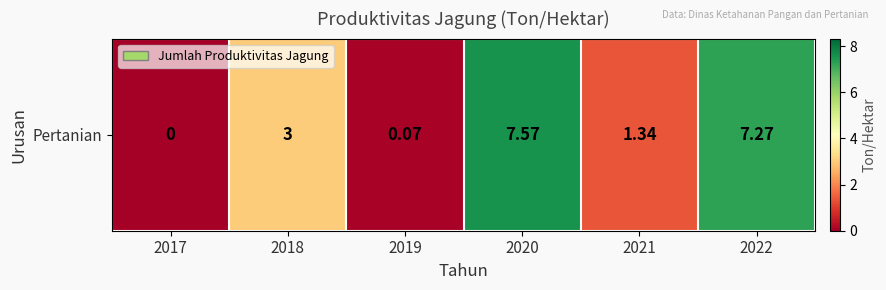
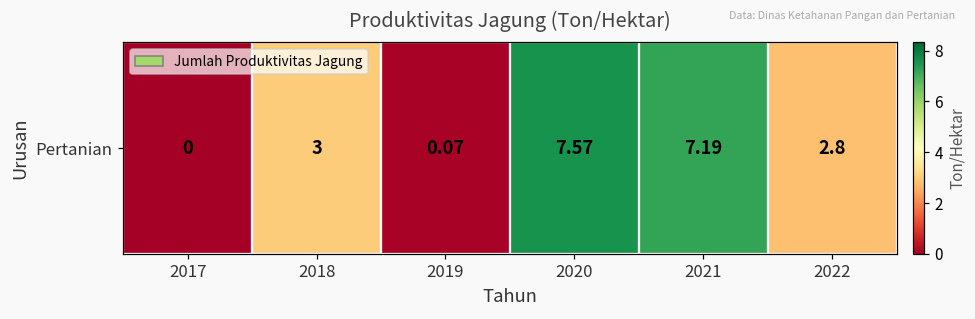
Pertanian, 2021: 1.34 -> 7.19
Pertanian, 2022: 7.27 -> 2.8
